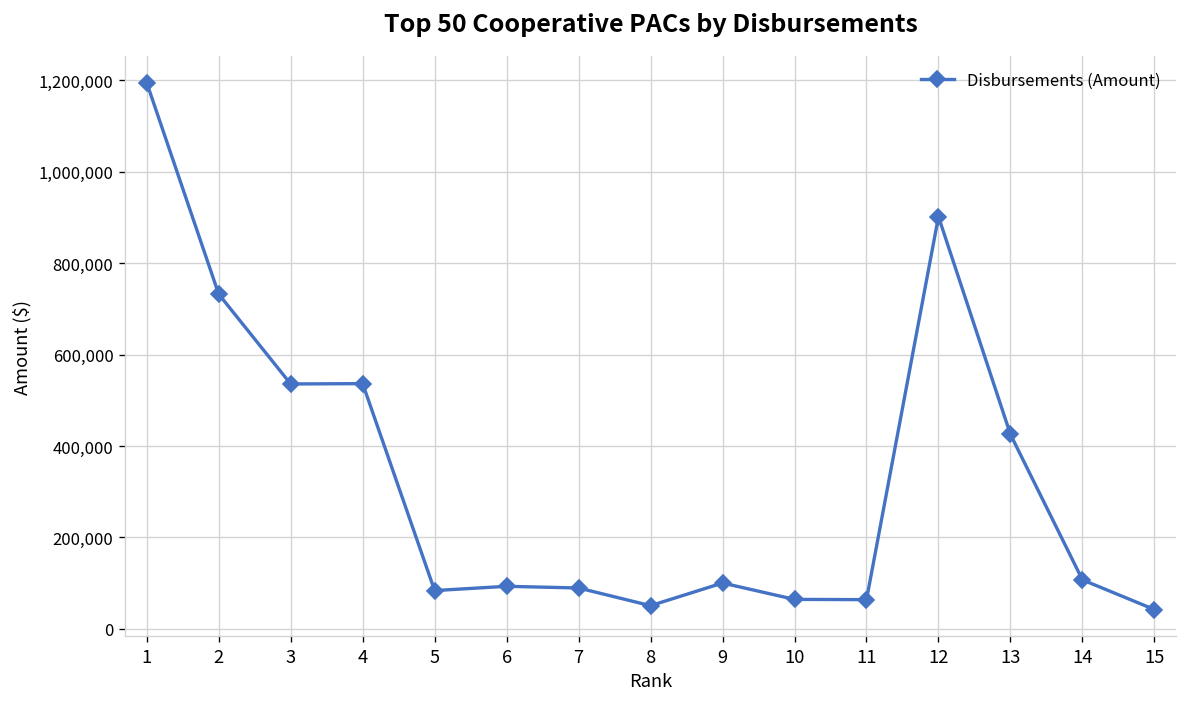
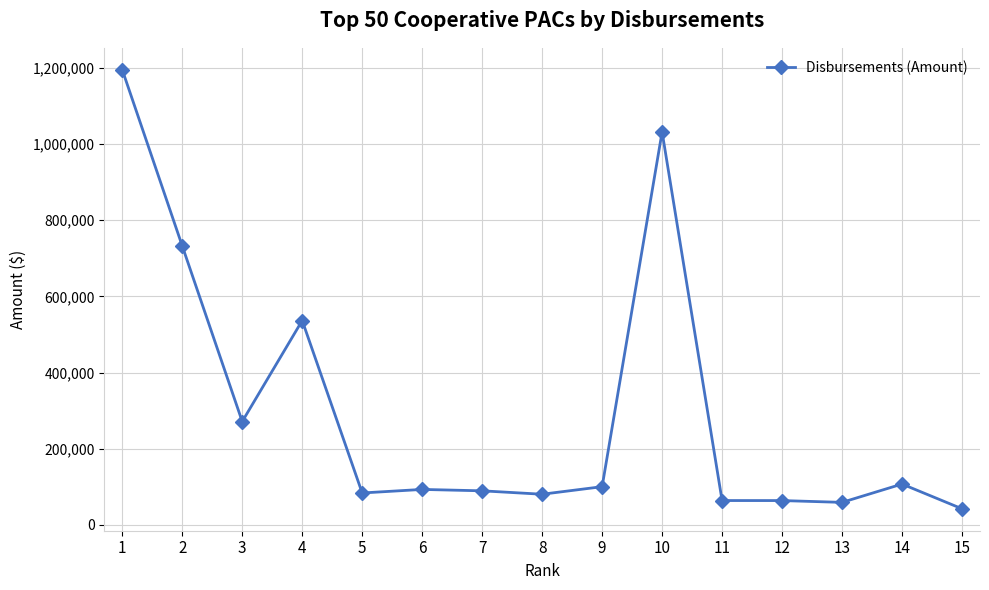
3: 540,000 -> 270,000
8: 50,000 -> 80,000
10: 60,000 -> 1,030,000
12: 900,000 -> 60,000
13: 430,000 -> 60,000
